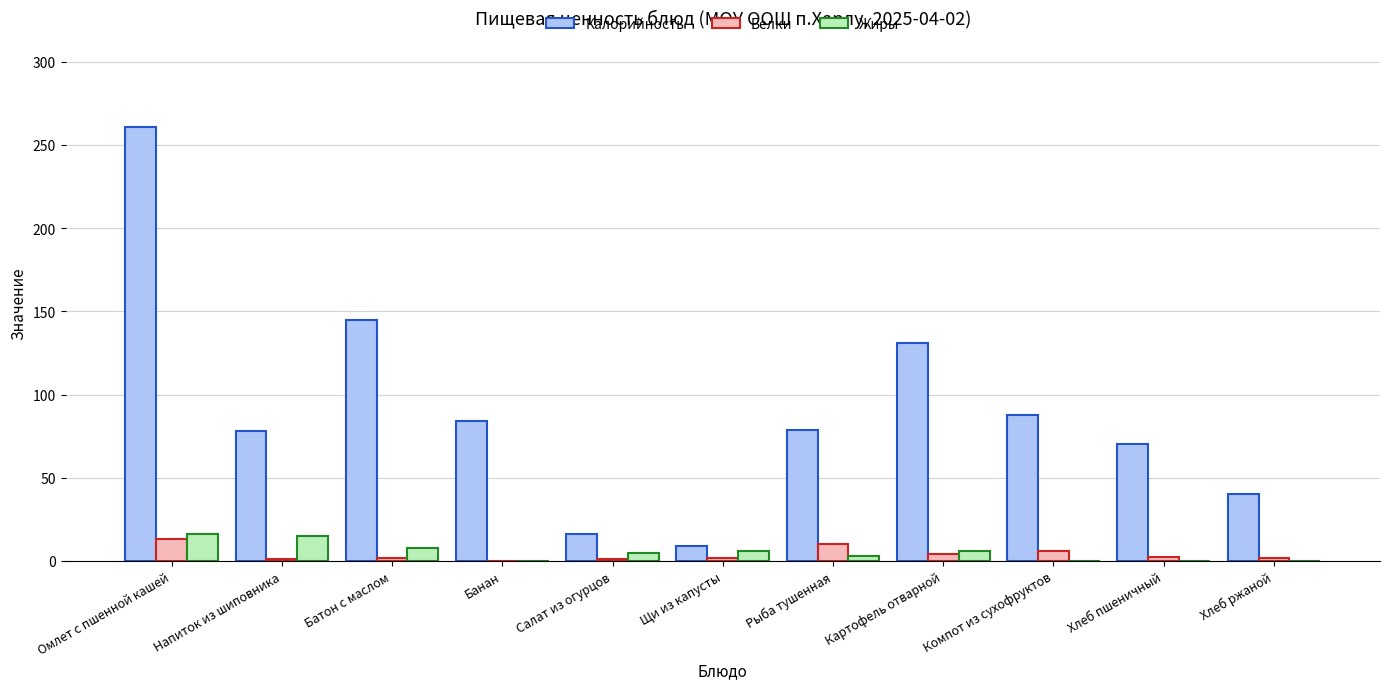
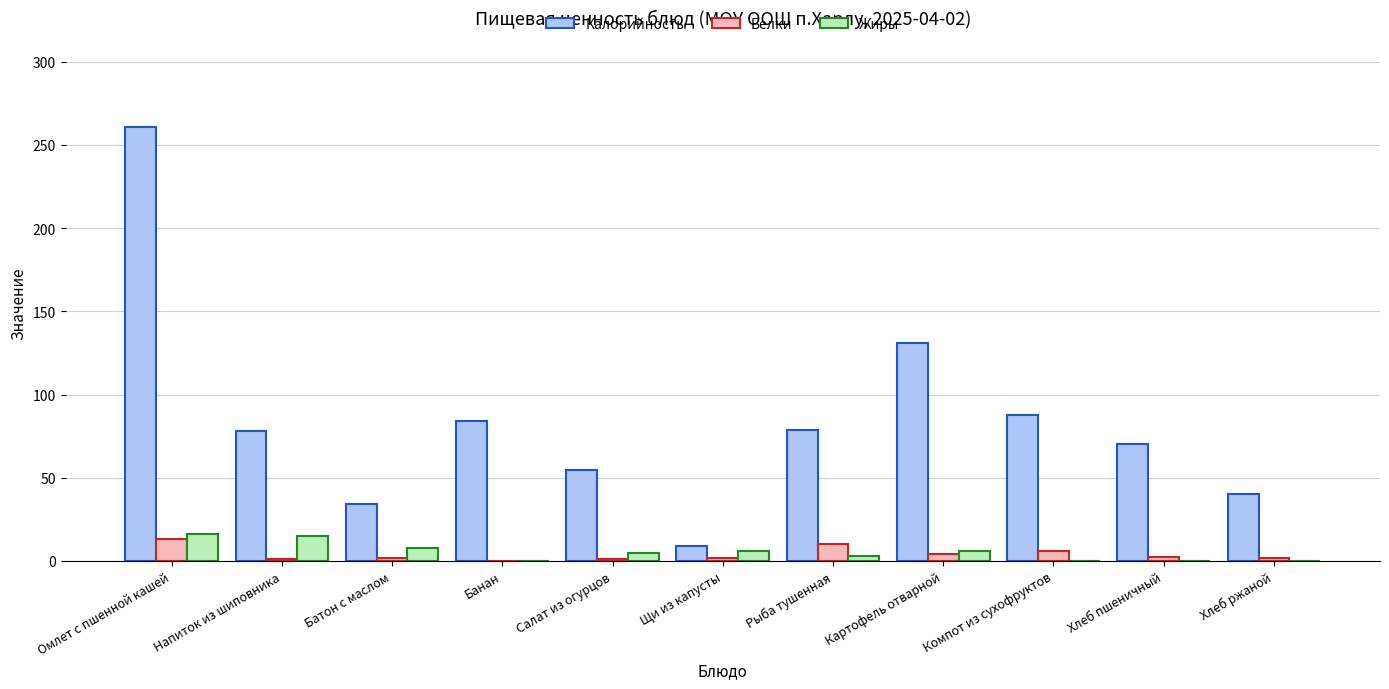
Калорийность, Батон с маслом: 145 -> 34
Калорийность, Салат из огурцов: 16 -> 55
